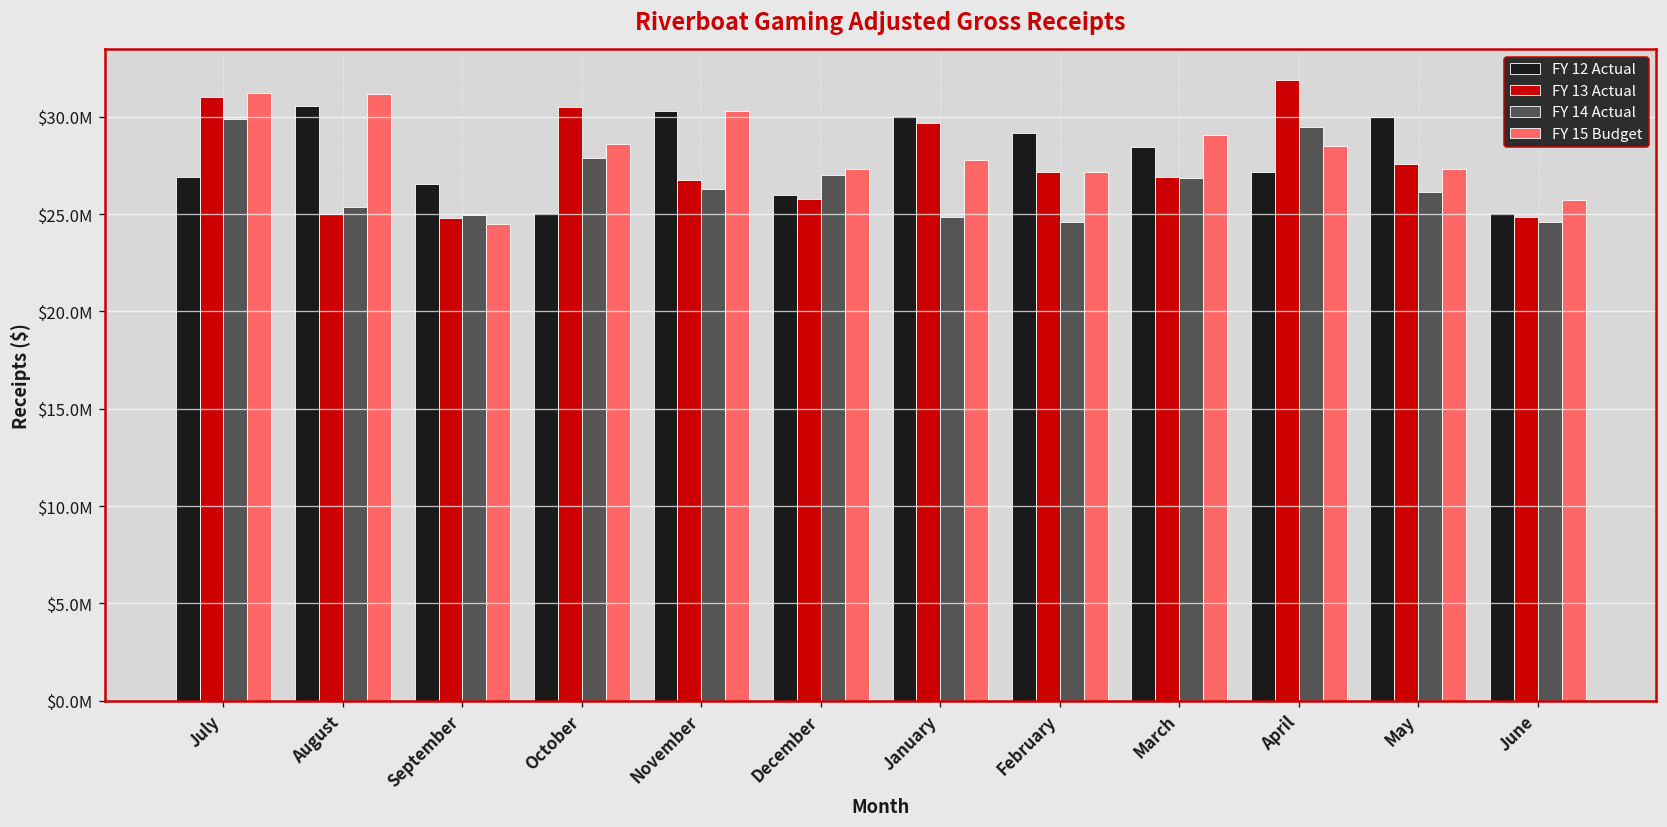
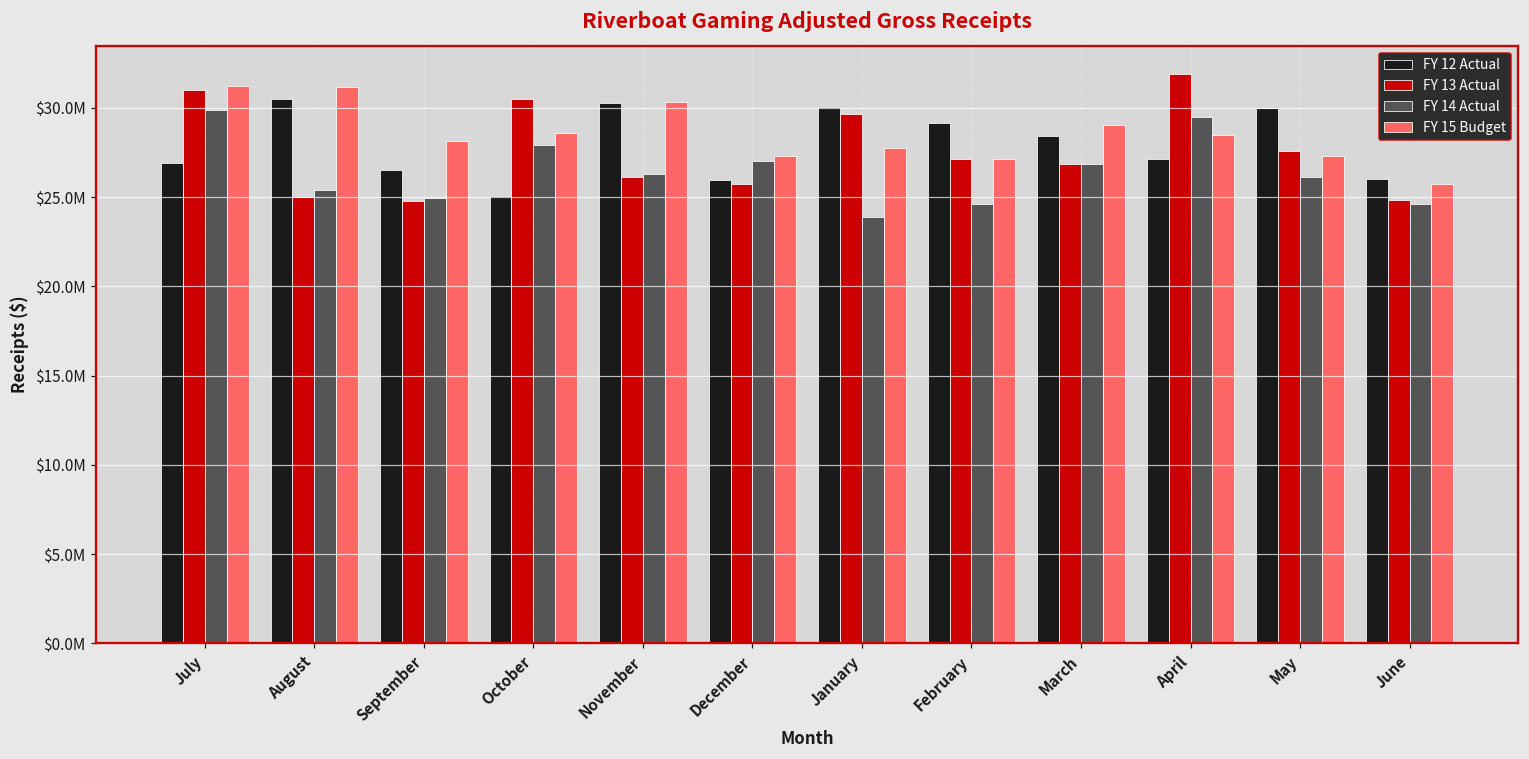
FY 15 Budget, September: $24500000 -> $28200000
FY 13 Actual, November: $26800000 -> $26100000
FY 14 Actual, January: $24900000 -> $23900000
FY 12 Actual, June: $25000000 -> $26000000
